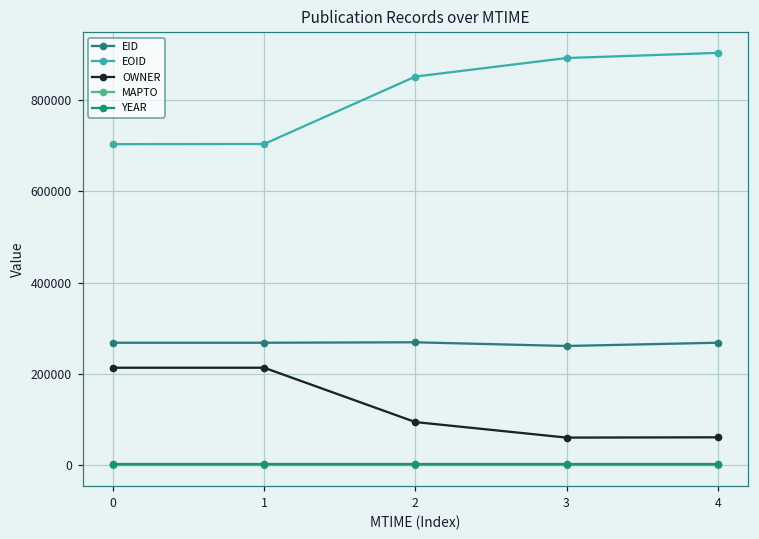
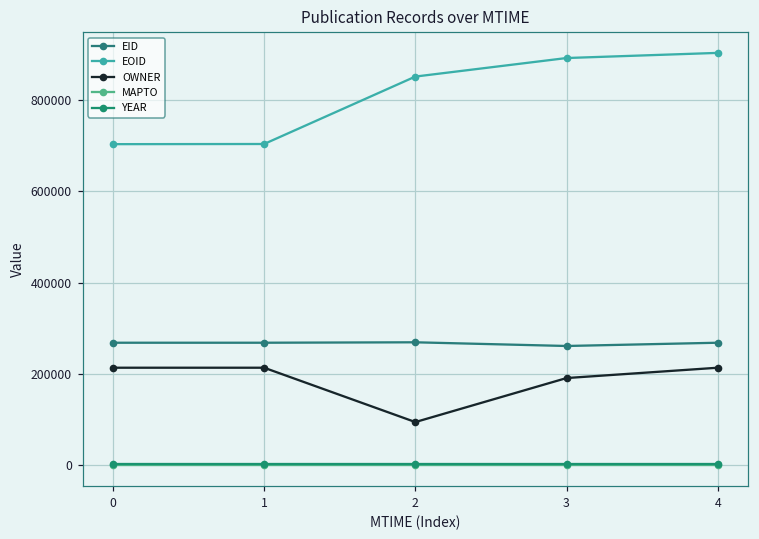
OWNER, 3: 60000 -> 190000
OWNER, 4: 60000 -> 210000
